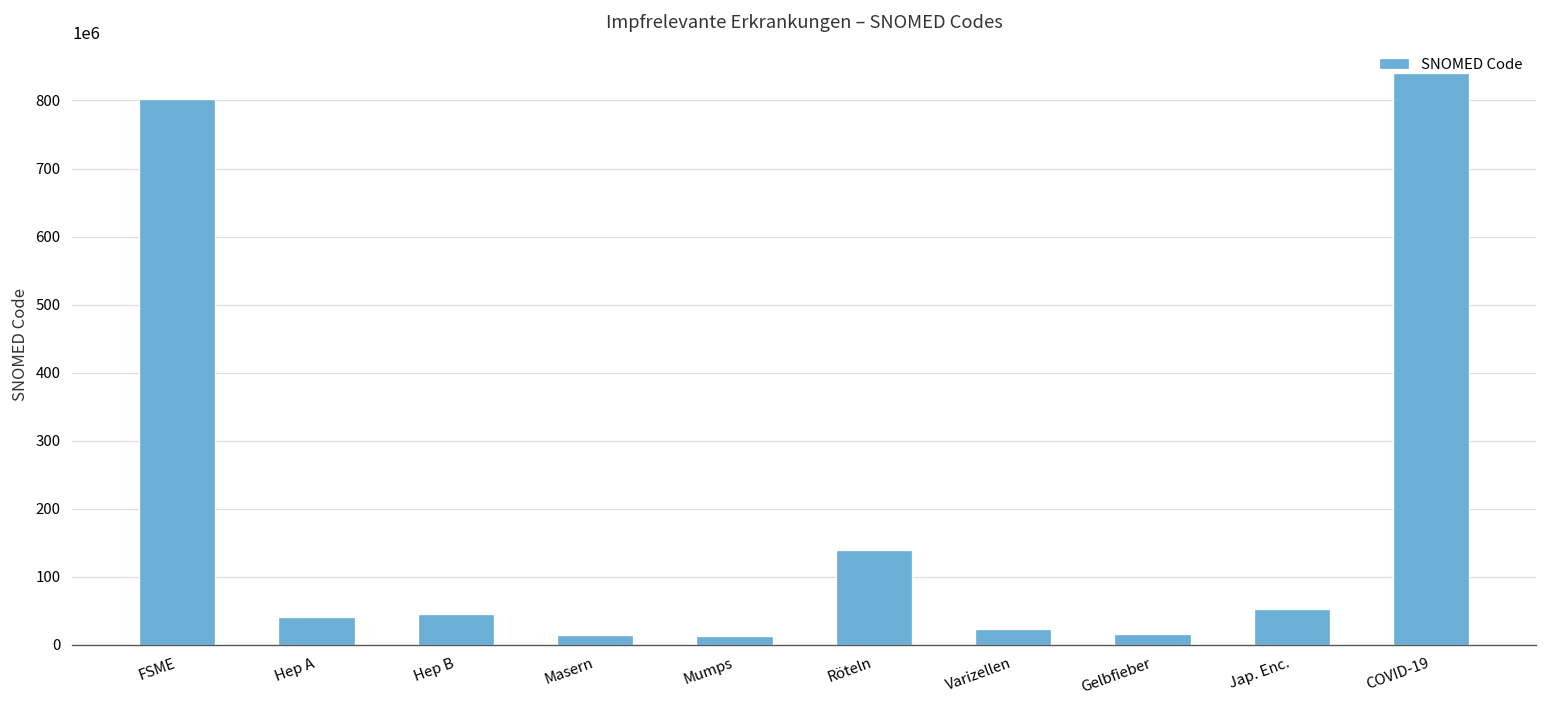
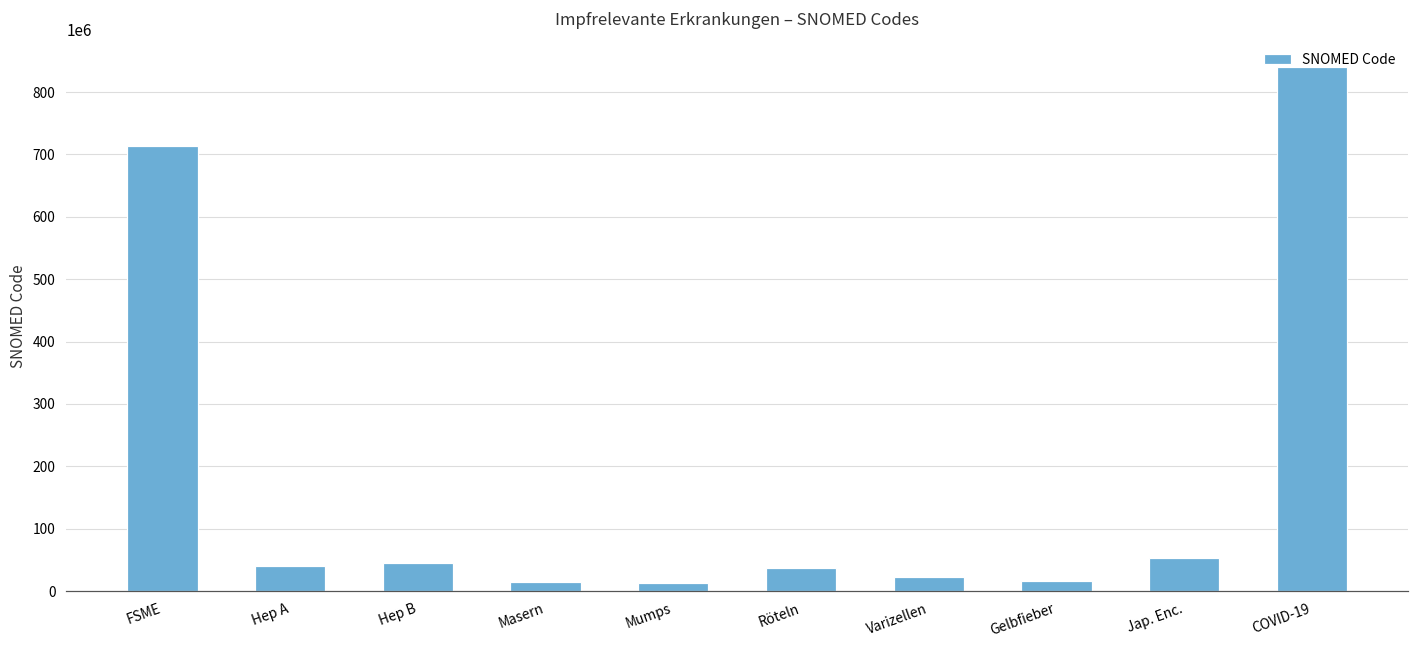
FSME: 800000000 -> 710000000
Röteln: 140000000 -> 40000000
